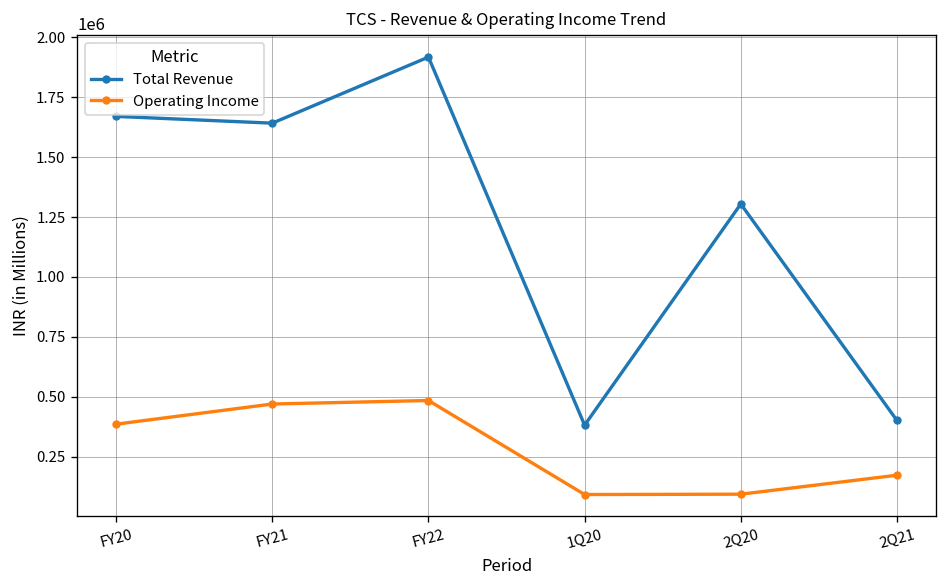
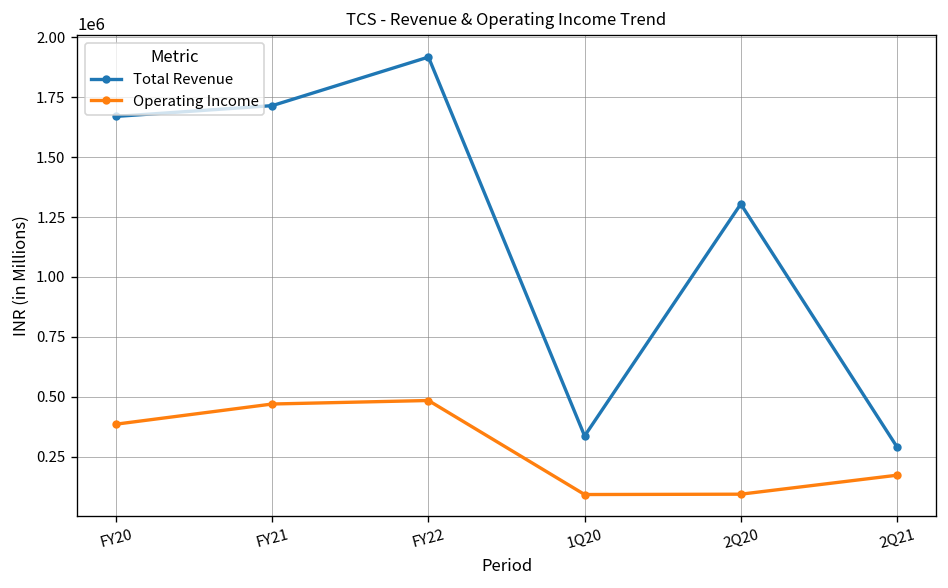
Total Revenue, FY21: 1640000 -> 1710000
Total Revenue, 1Q20: 380000 -> 340000
Total Revenue, 2Q21: 400000 -> 290000
